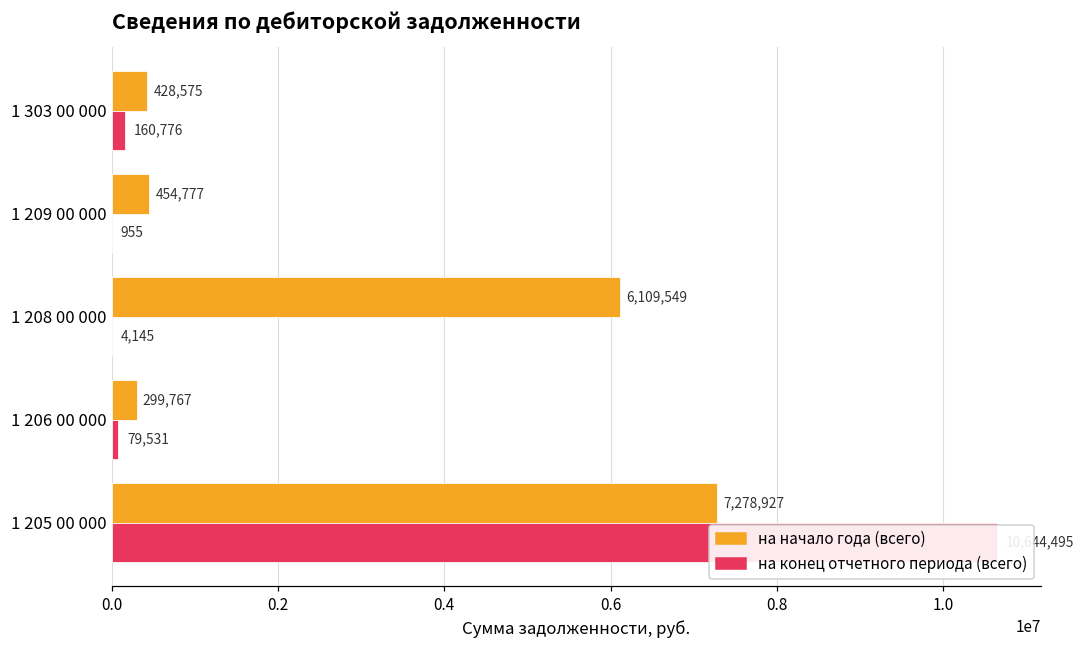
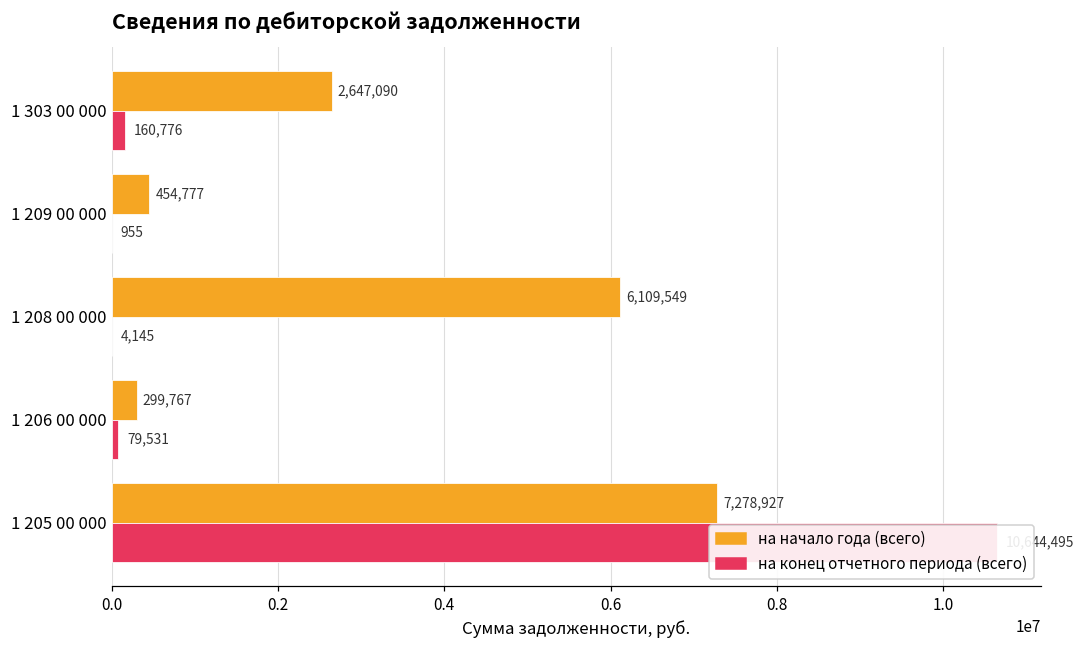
на начало года (всего), 1 303 00 000: 428,575 -> 2,647,090
